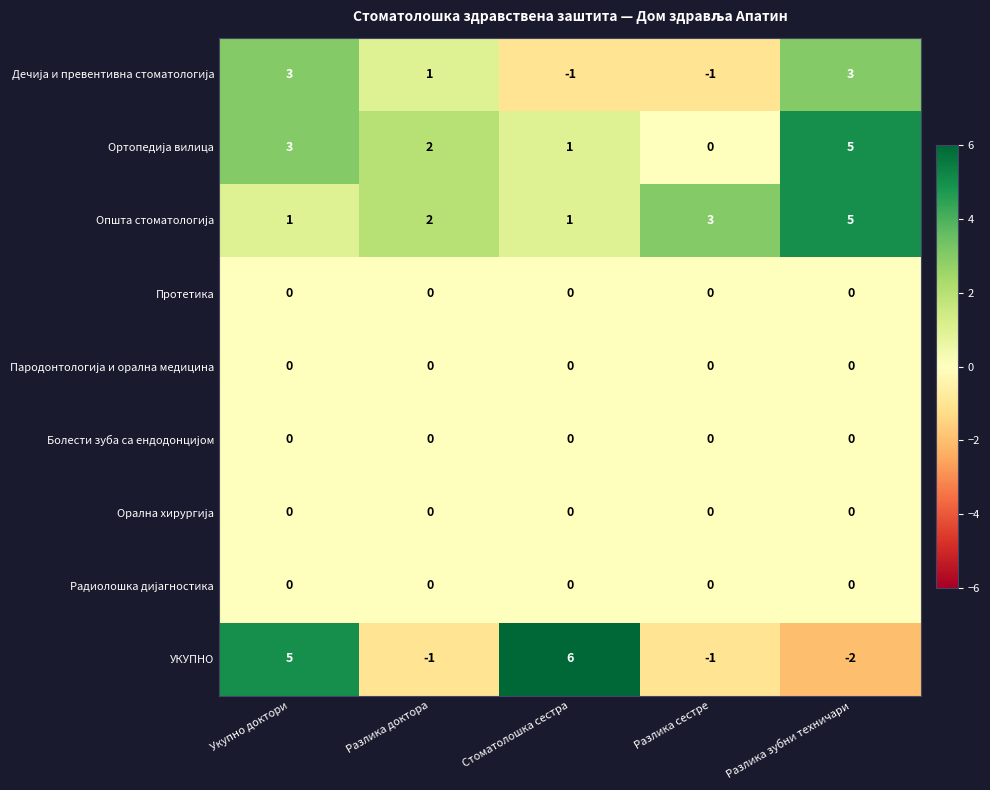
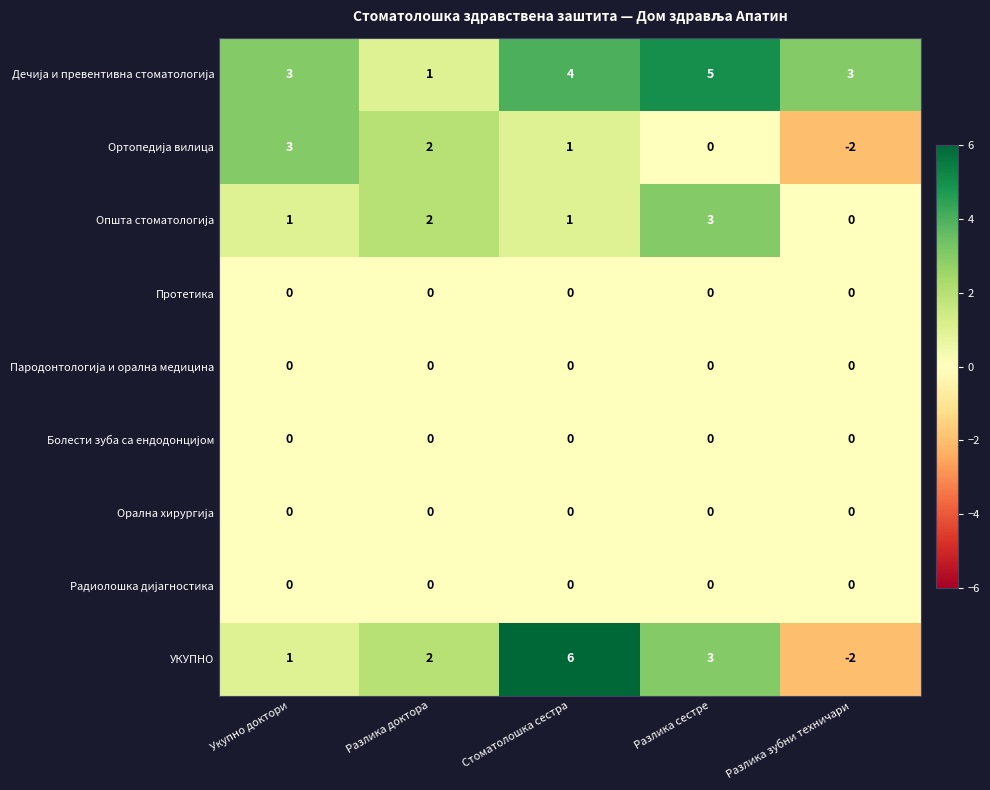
Дечија и превентивна стоматологија, Стоматолошка сестра: -1 -> 4
Дечија и превентивна стоматологија, Разлика сестре: -1 -> 5
Ортопедија вилица, Разлика зубни техничари: 5 -> -2
Општа стоматологија, Разлика зубни техничари: 5 -> 0
УКУПНО, Укупно доктори: 5 -> 1
УКУПНО, Разлика доктора: -1 -> 2
УКУПНО, Разлика сестре: -1 -> 3
